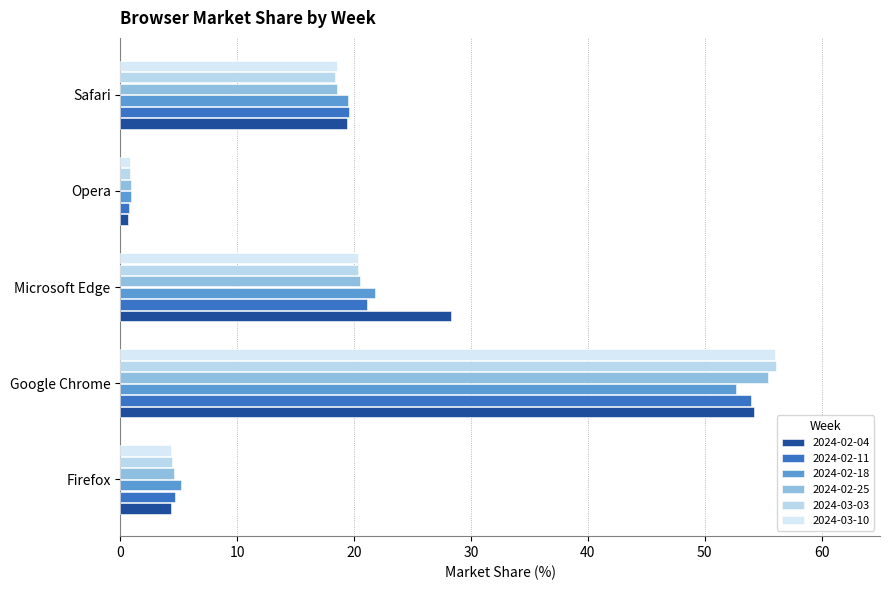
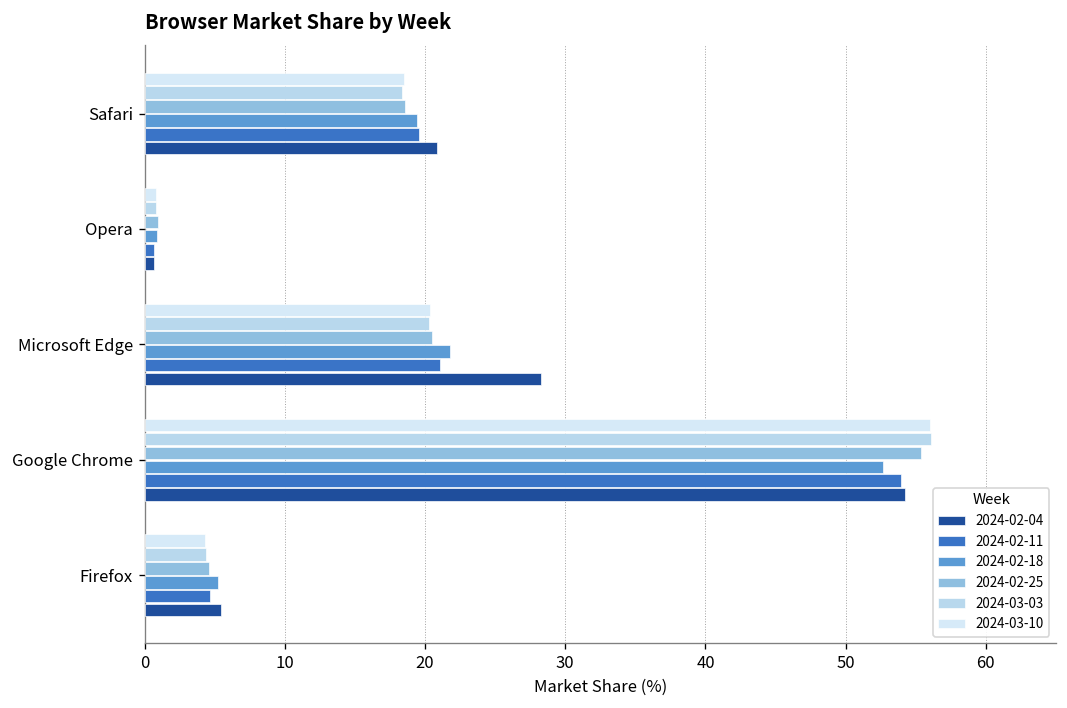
2024-02-04, Safari: 19.4 -> 20.9
2024-02-04, Firefox: 4.3 -> 5.5
